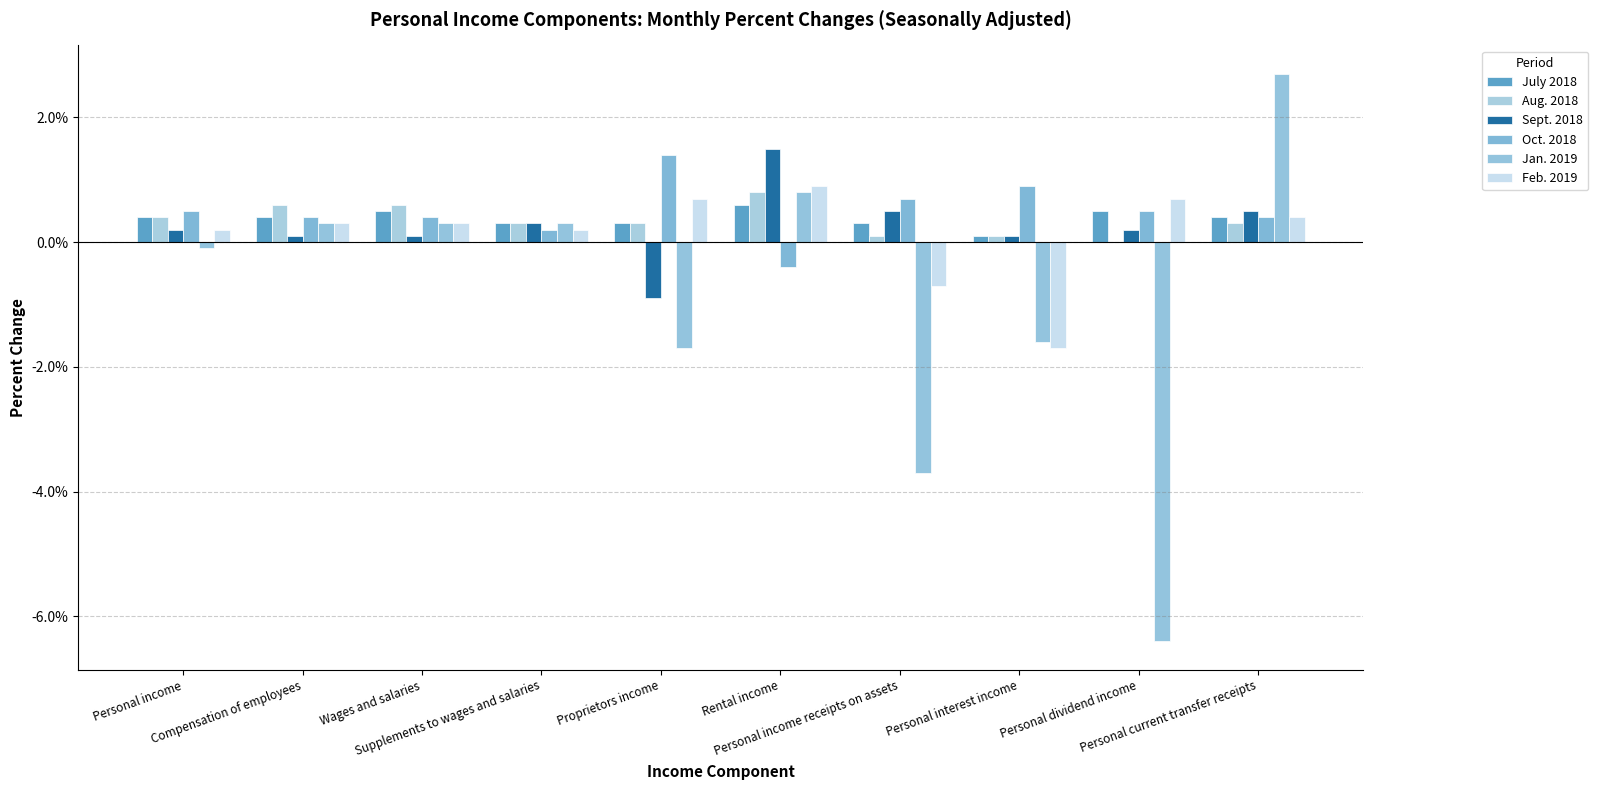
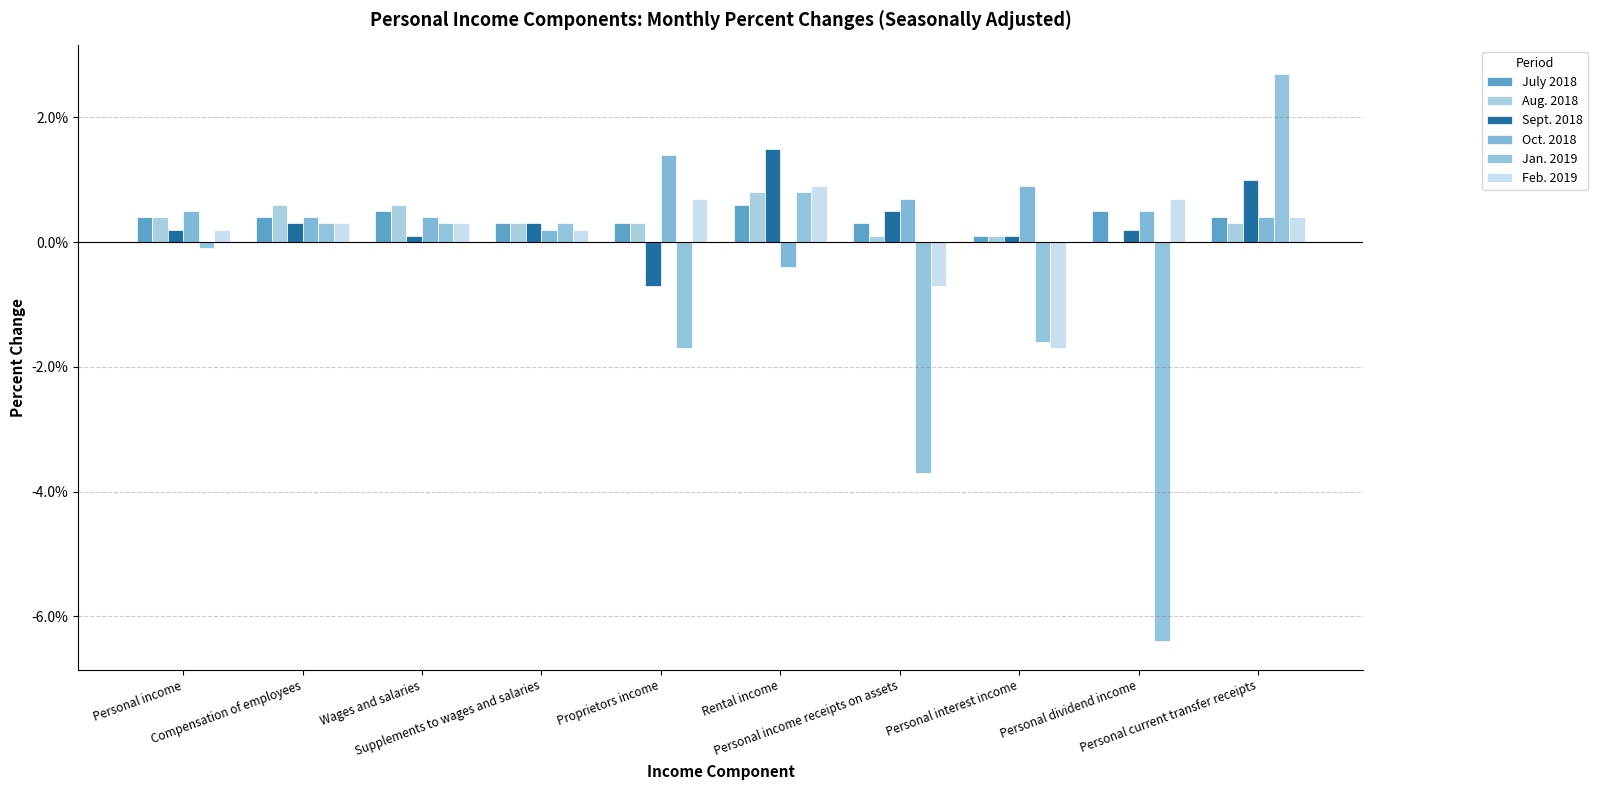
Sept. 2018, Compensation of employees: 0.1% -> 0.3%
Sept. 2018, Proprietors income: -0.9% -> -0.7%
Sept. 2018, Personal current transfer receipts: 0.5% -> 1.0%
